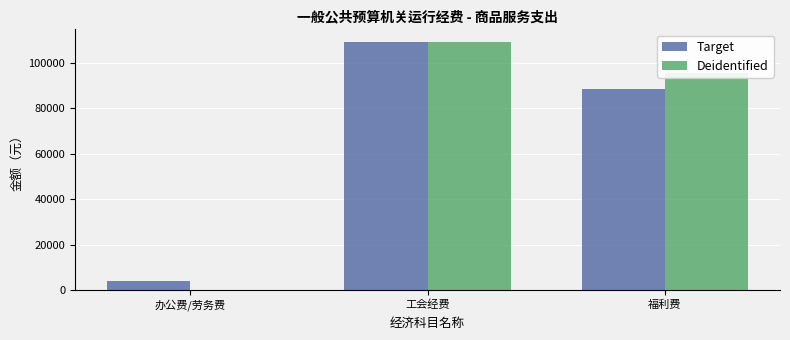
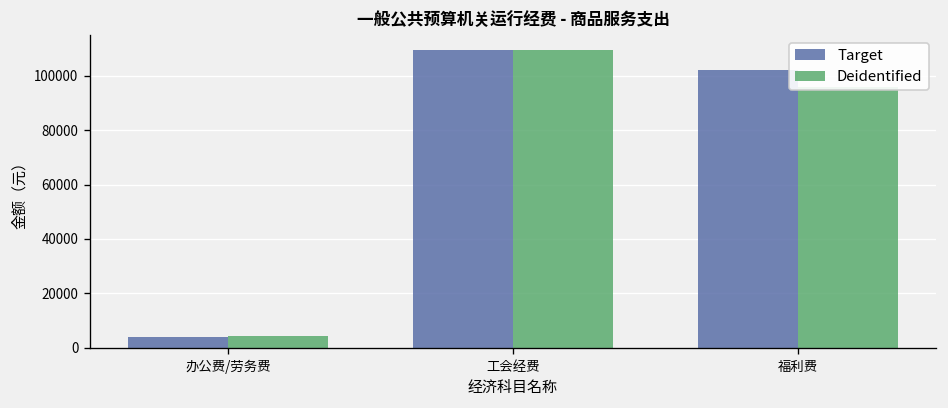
Deidentified, 办公费/劳务费: 0 -> 4000
Target, 福利费: 89000 -> 102000
